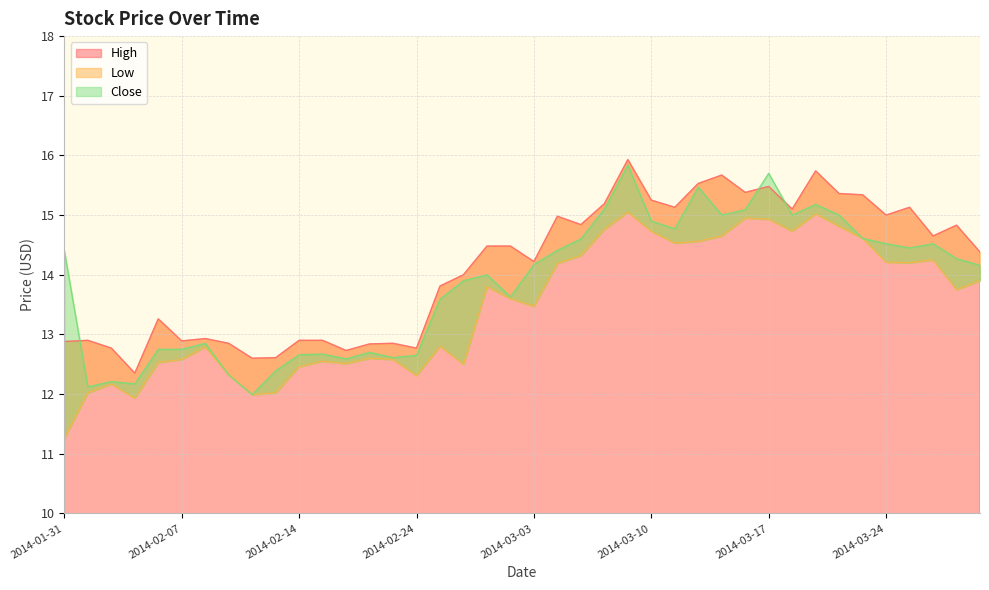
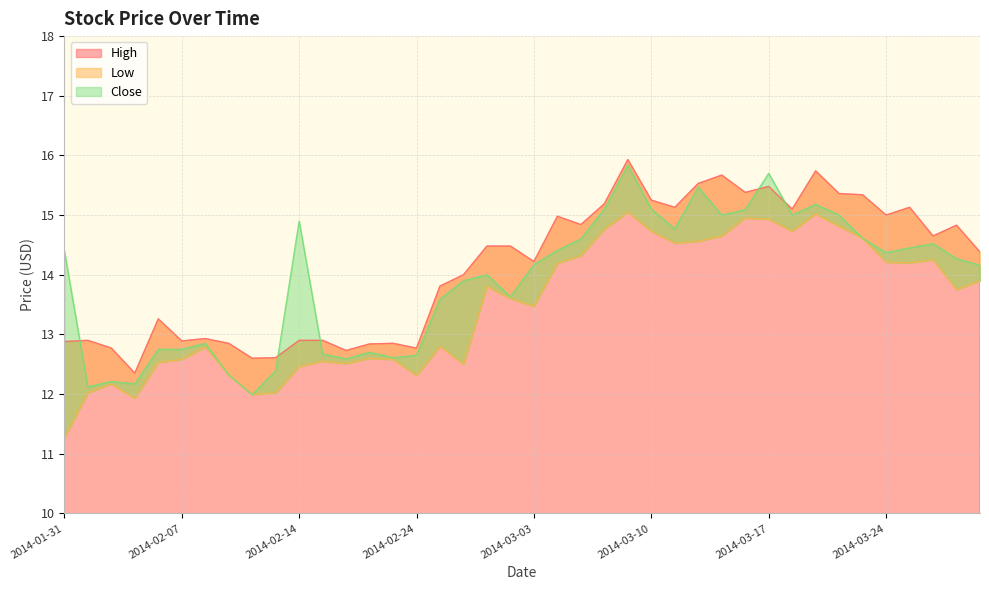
Close, 2014-02-14: 12.7 -> 14.9
Close, 2014-03-10: 14.9 -> 15.1
Close, 2014-03-24: 14.5 -> 14.4
